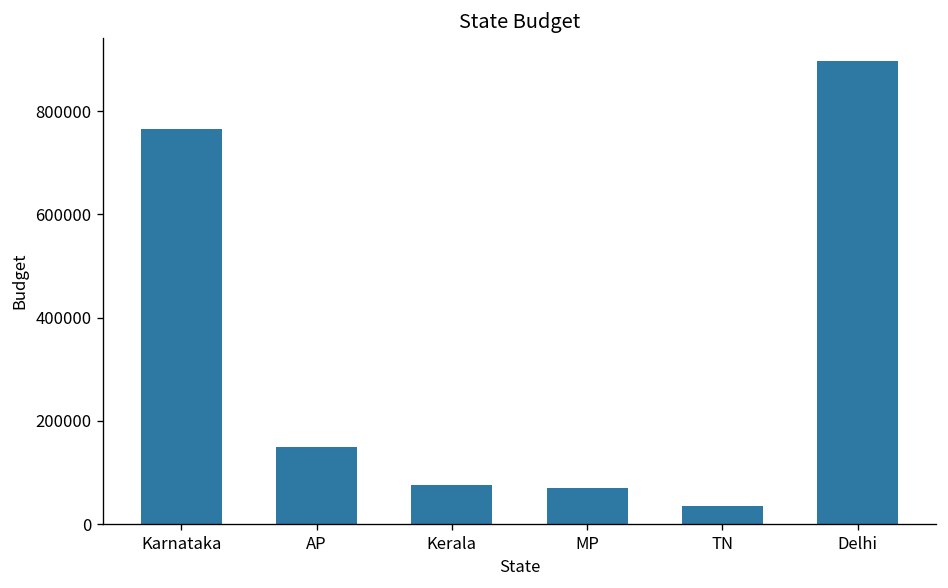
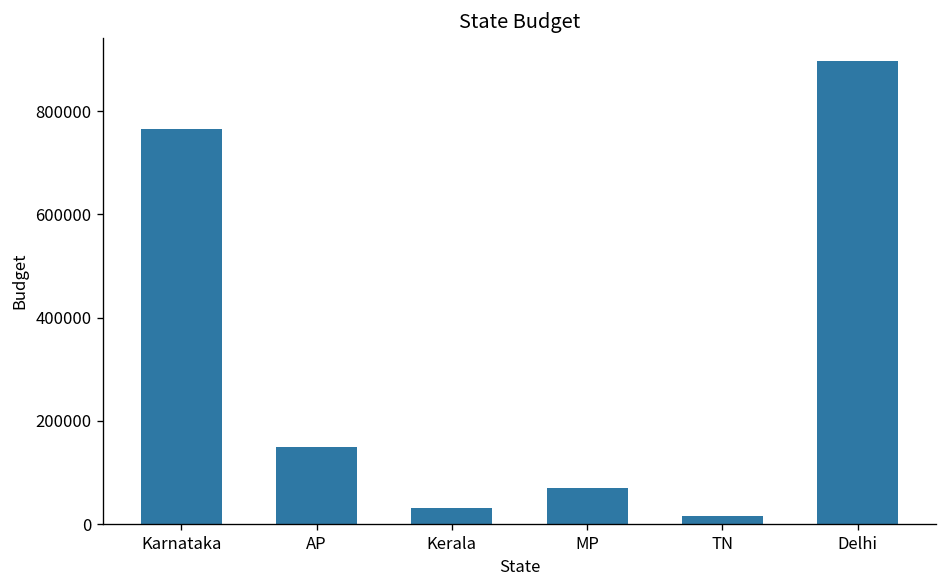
Kerala: 80000 -> 30000
TN: 30000 -> 10000
